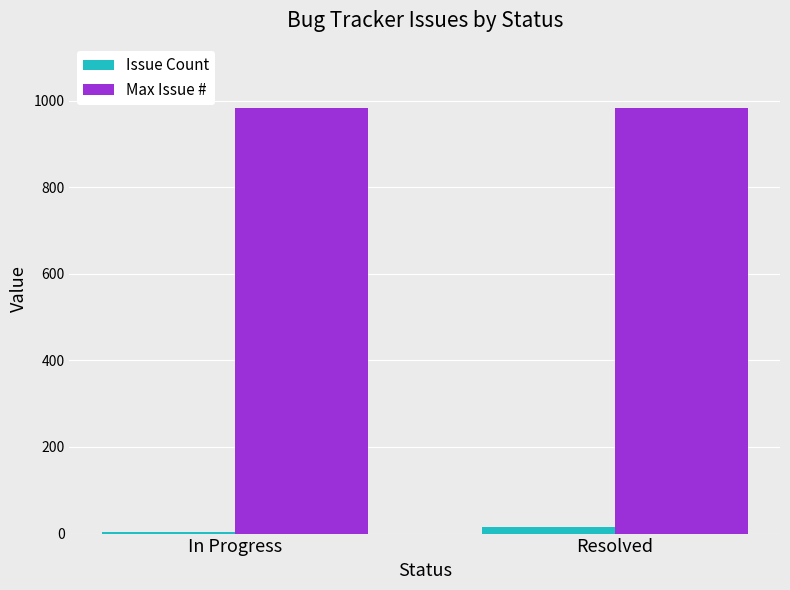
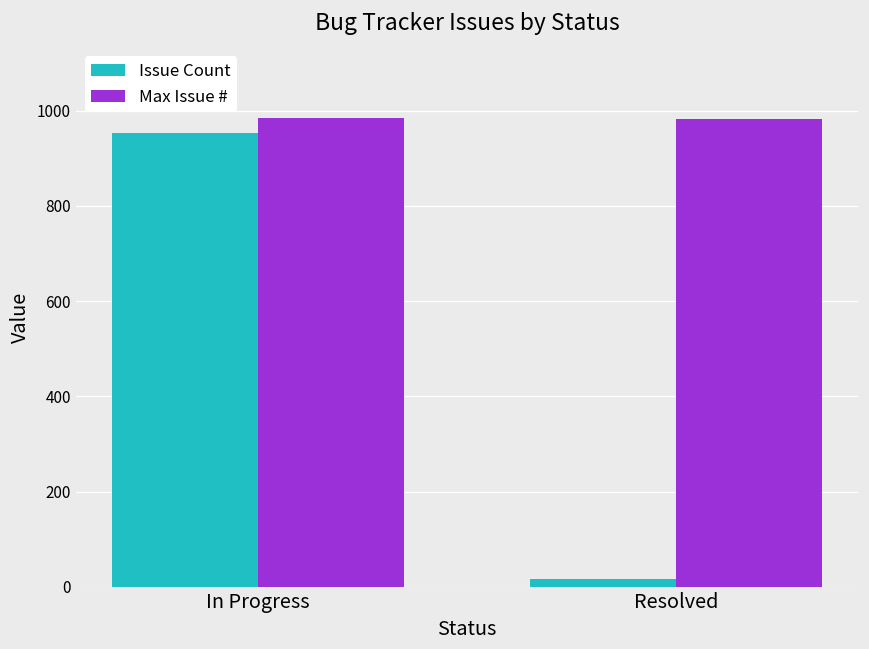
Issue Count, In Progress: 0 -> 950
